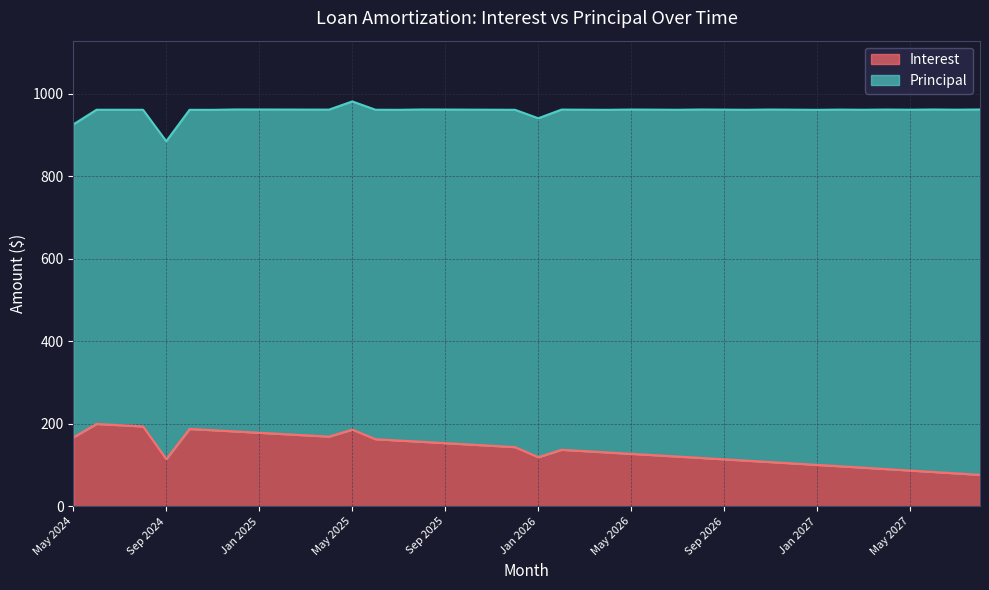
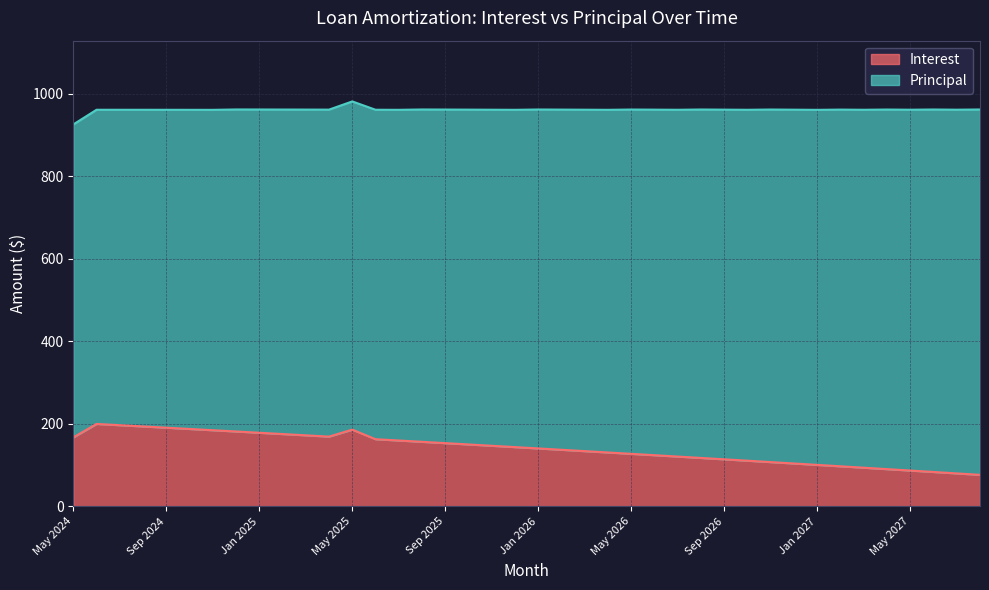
Interest, Sep 2024: 110 -> 190
Interest, Jan 2026: 120 -> 140
